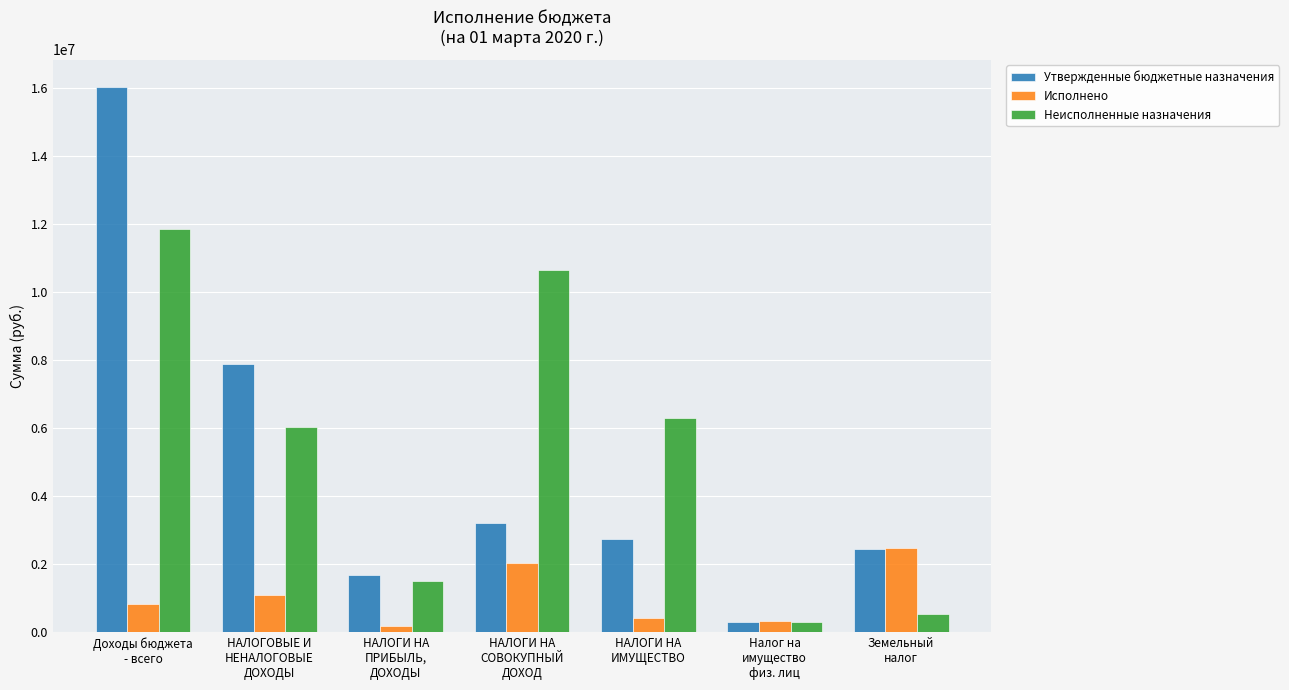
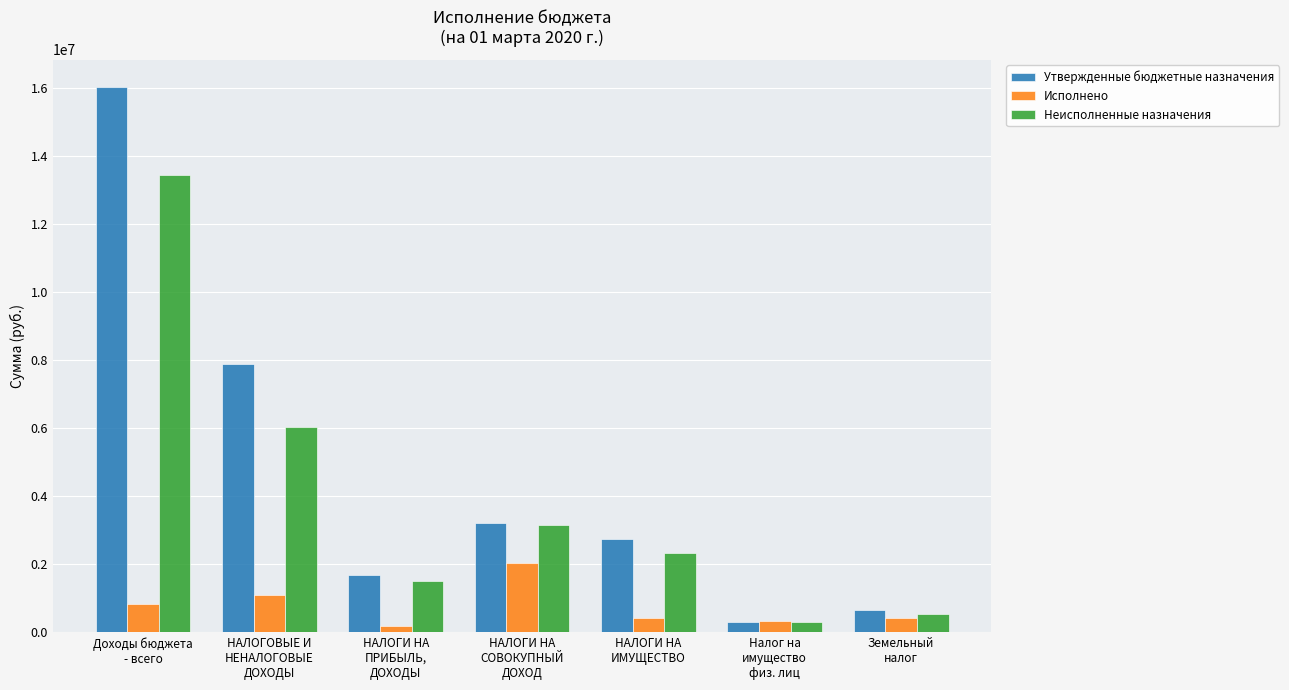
Неисполненные назначения, Доходы бюджета - всего: 11800000 -> 13400000
Неисполненные назначения, НАЛОГИ НА СОВОКУПНЫЙ ДОХОД: 10600000 -> 3100000
Неисполненные назначения, НАЛОГИ НА ИМУЩЕСТВО: 6300000 -> 2300000
Утвержденные бюджетные назначения, Земельный налог: 2500000 -> 700000
Исполнено, Земельный налог: 2500000 -> 400000
